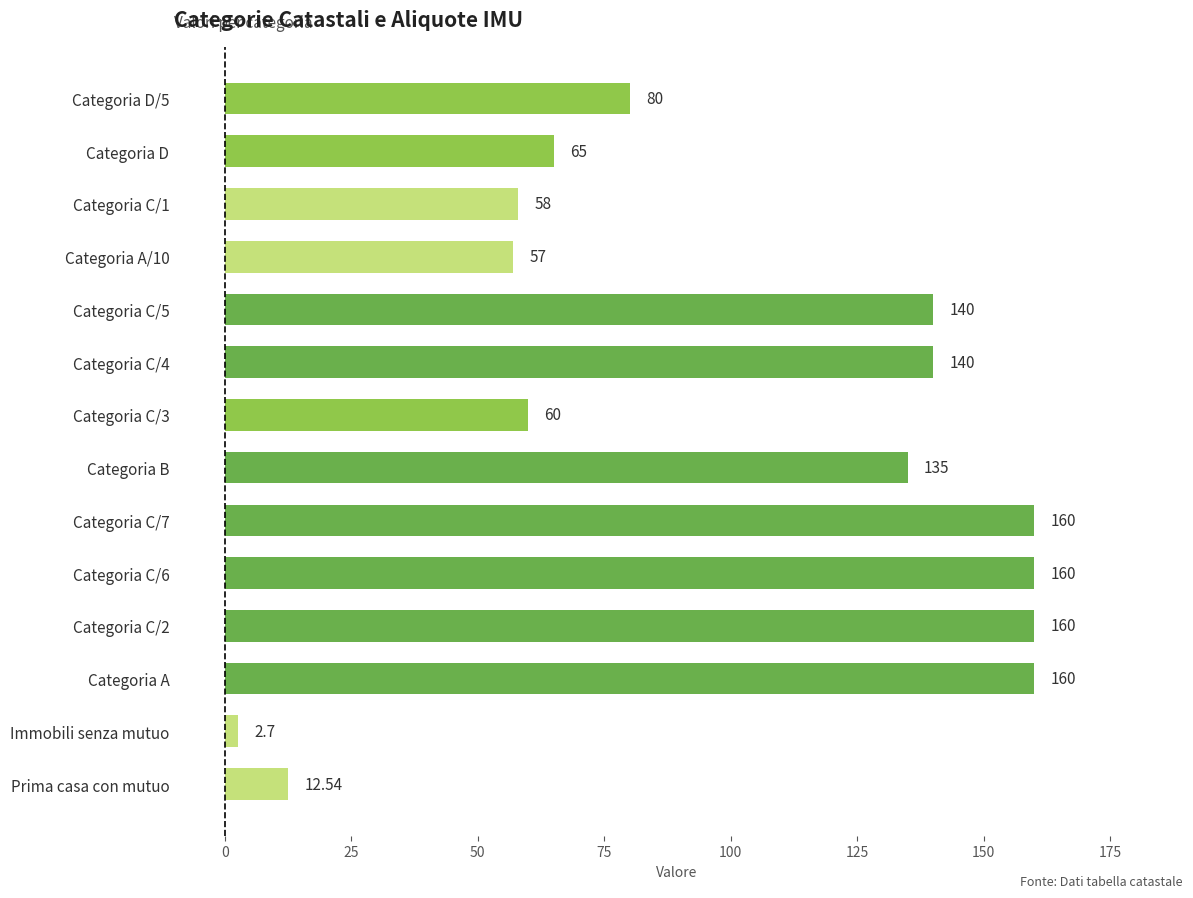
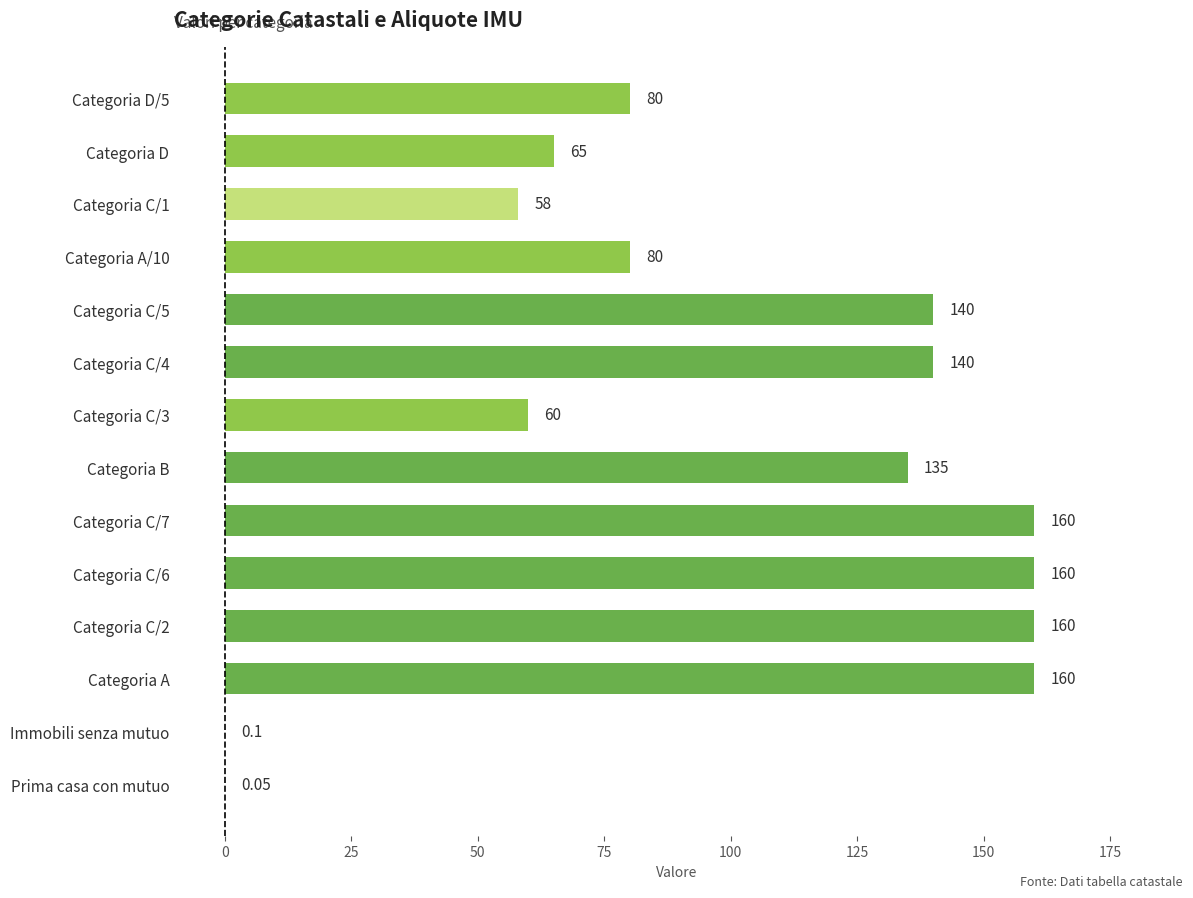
Categoria A/10: 57 -> 80
Immobili senza mutuo: 2.7 -> 0.1
Prima casa con mutuo: 12.54 -> 0.05
